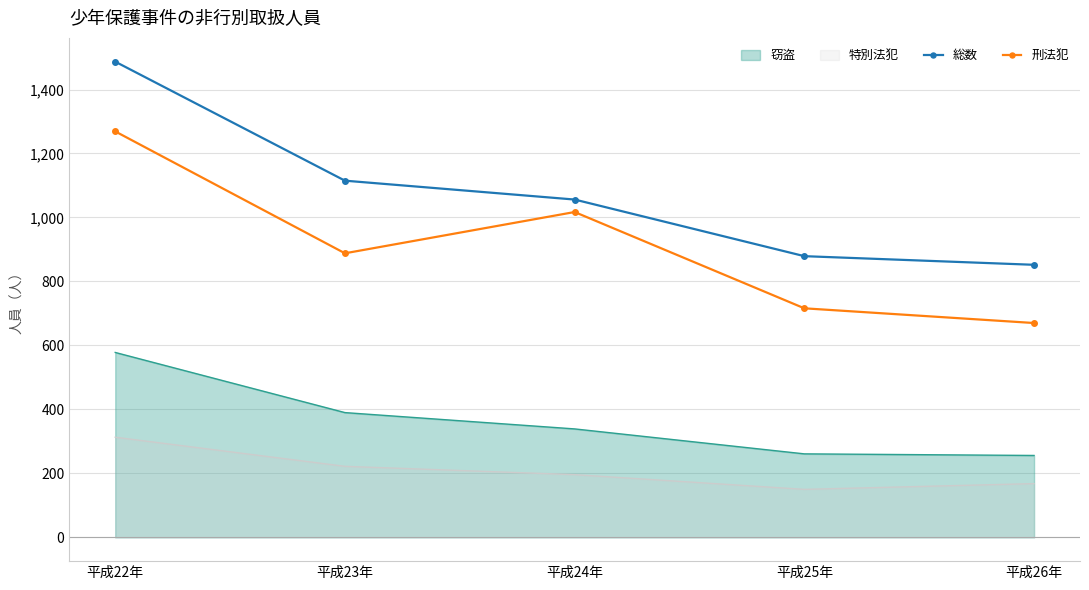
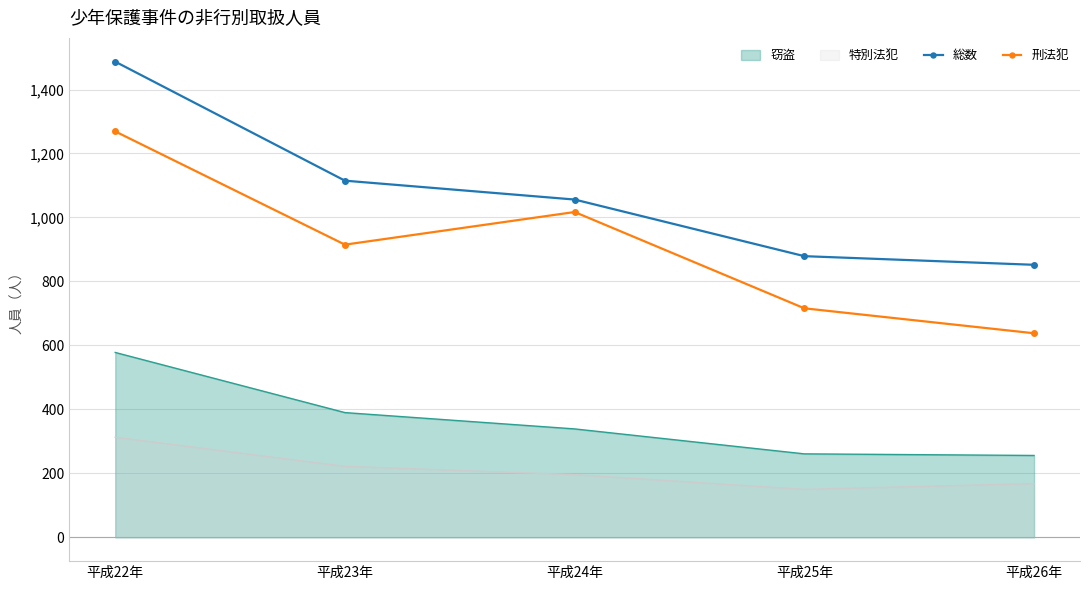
刑法犯, 平成23年: 890 -> 920
刑法犯, 平成26年: 670 -> 640
